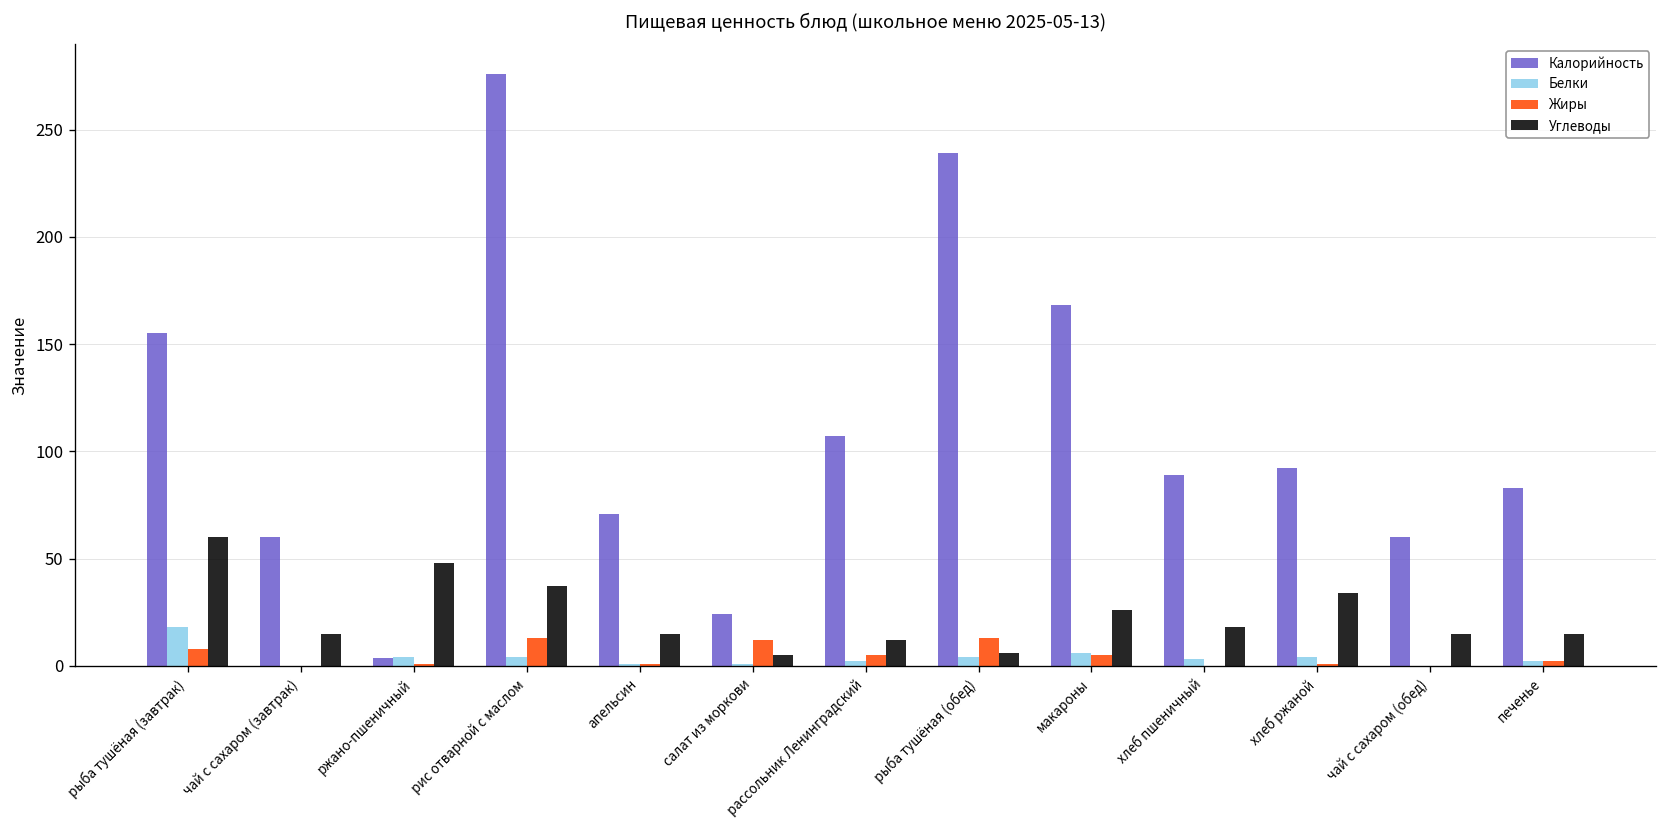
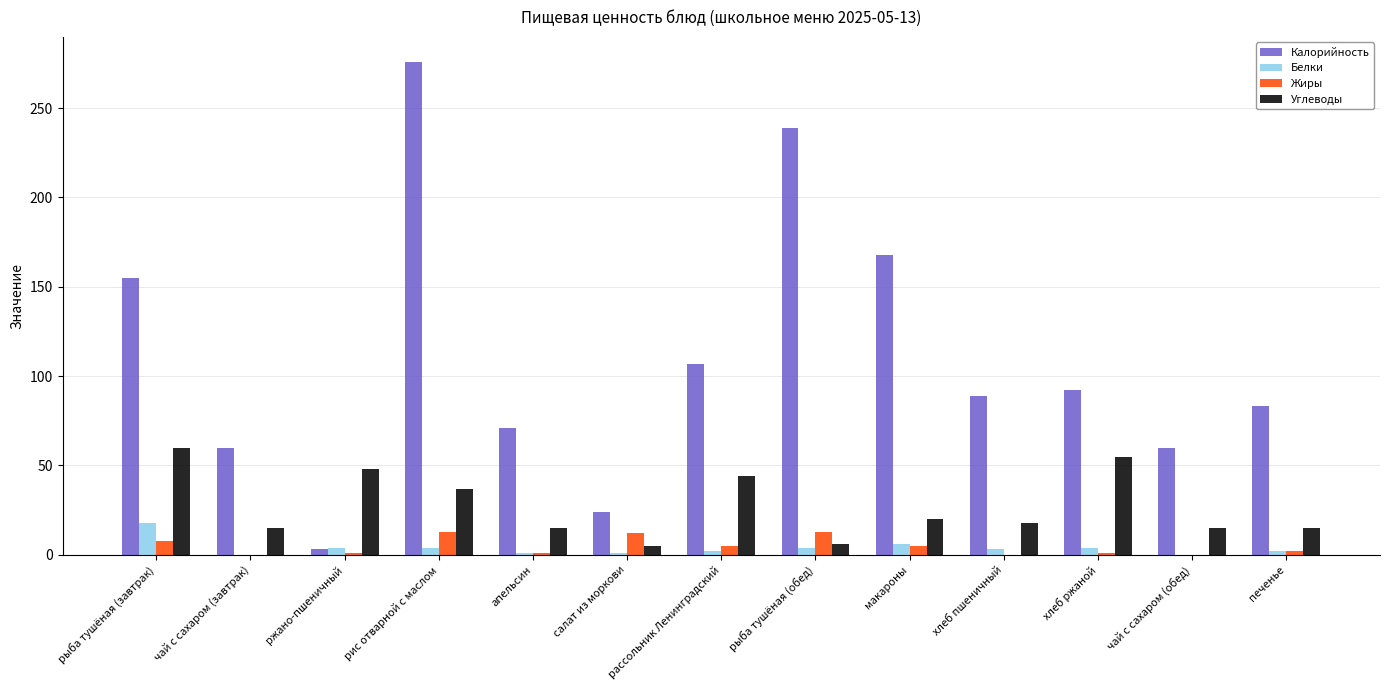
Углеводы, рассольник Ленинградский: 12 -> 44
Углеводы, макароны: 26 -> 20
Углеводы, хлеб ржаной: 34 -> 55
